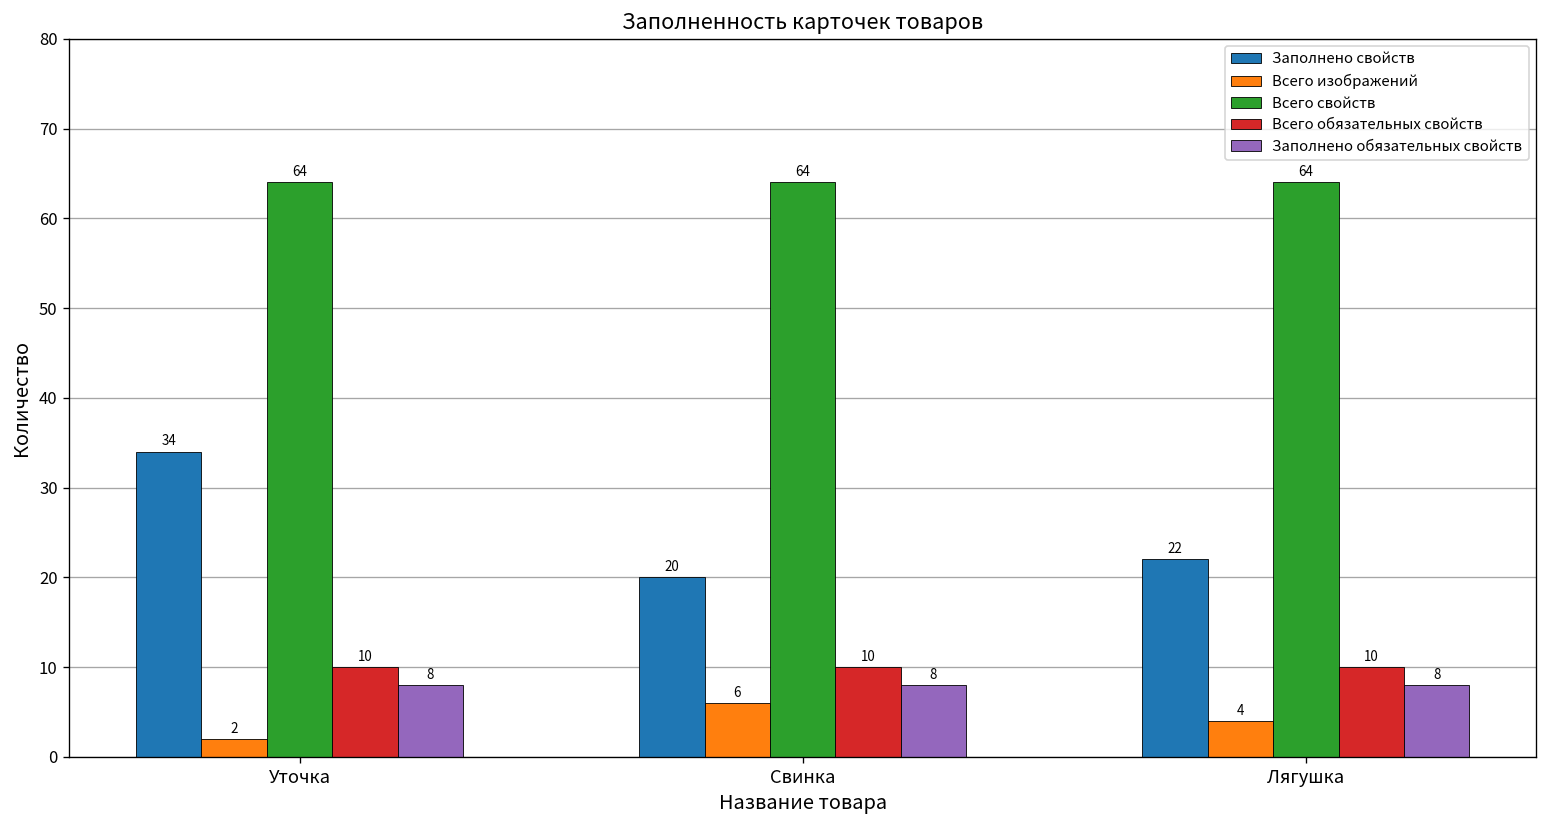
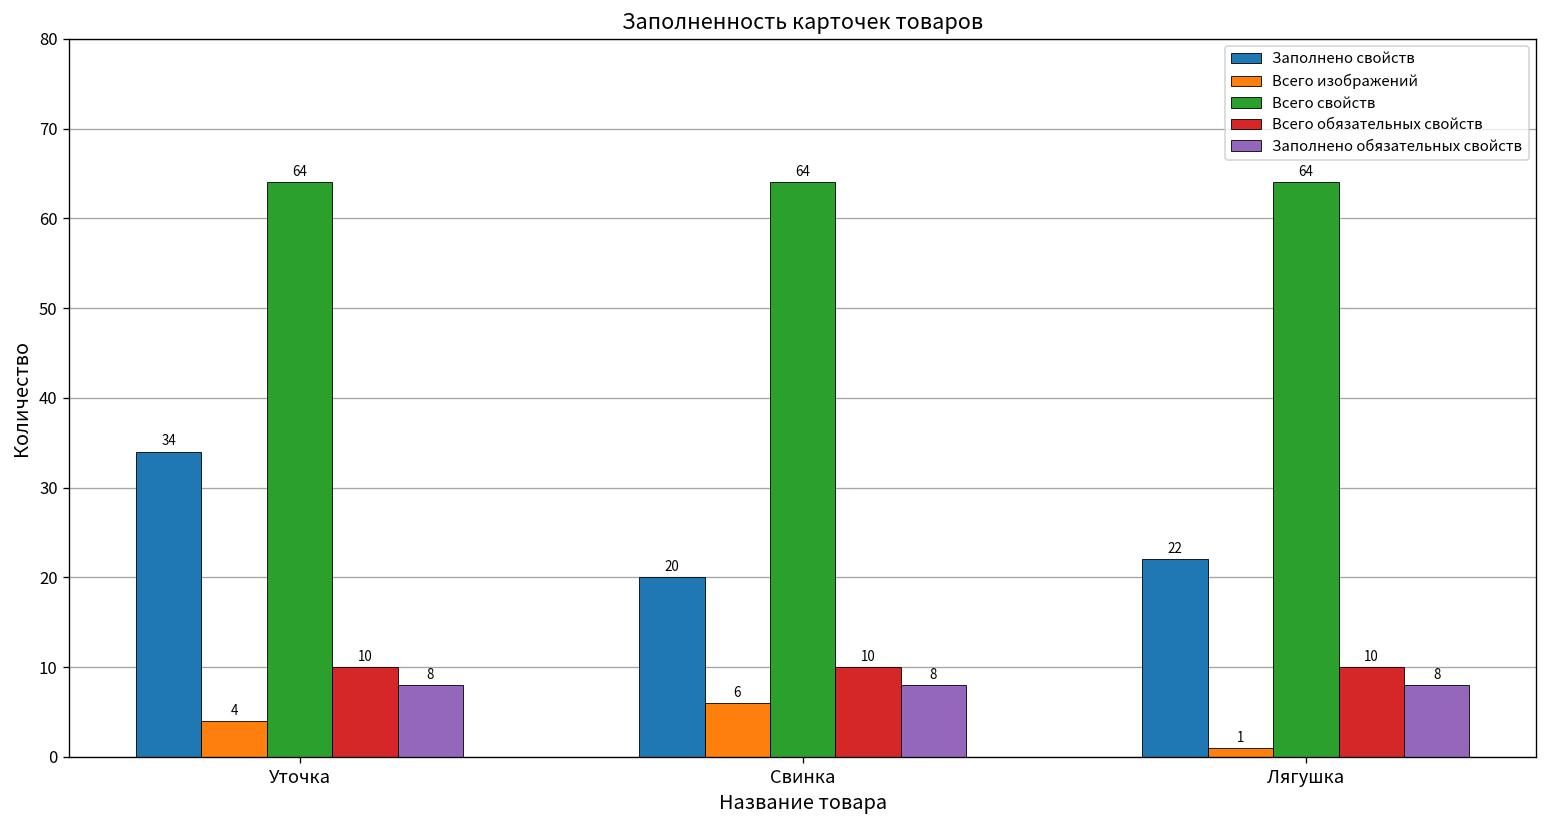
Всего изображений, Уточка: 2 -> 4
Всего изображений, Лягушка: 4 -> 1
